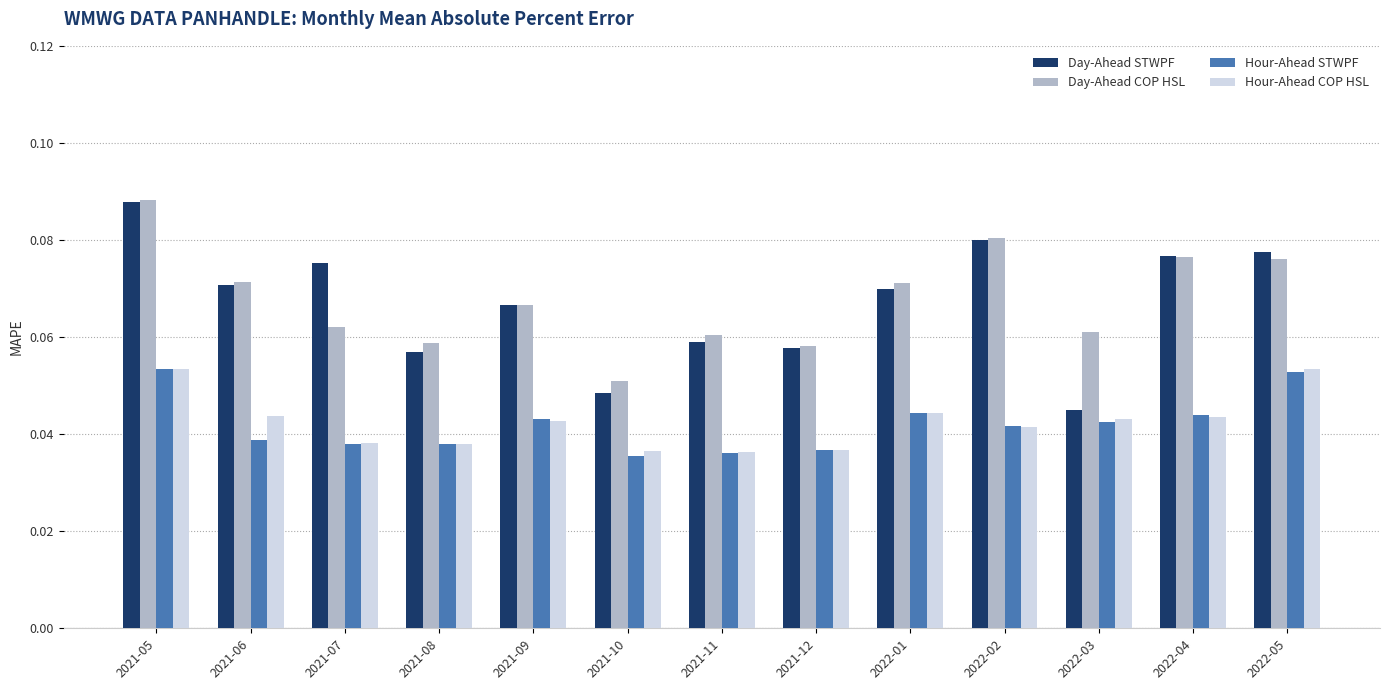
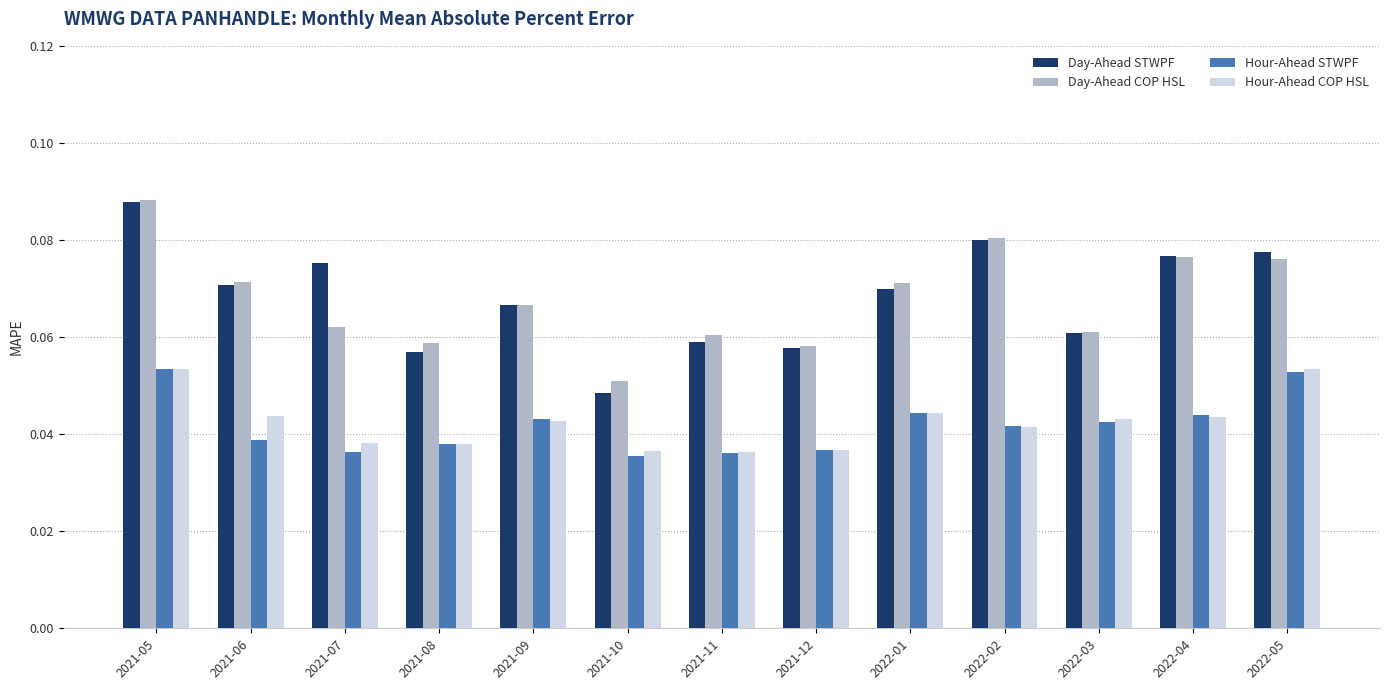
Hour-Ahead STWPF, 2021-07: 0.038 -> 0.036
Day-Ahead STWPF, 2022-03: 0.045 -> 0.061
